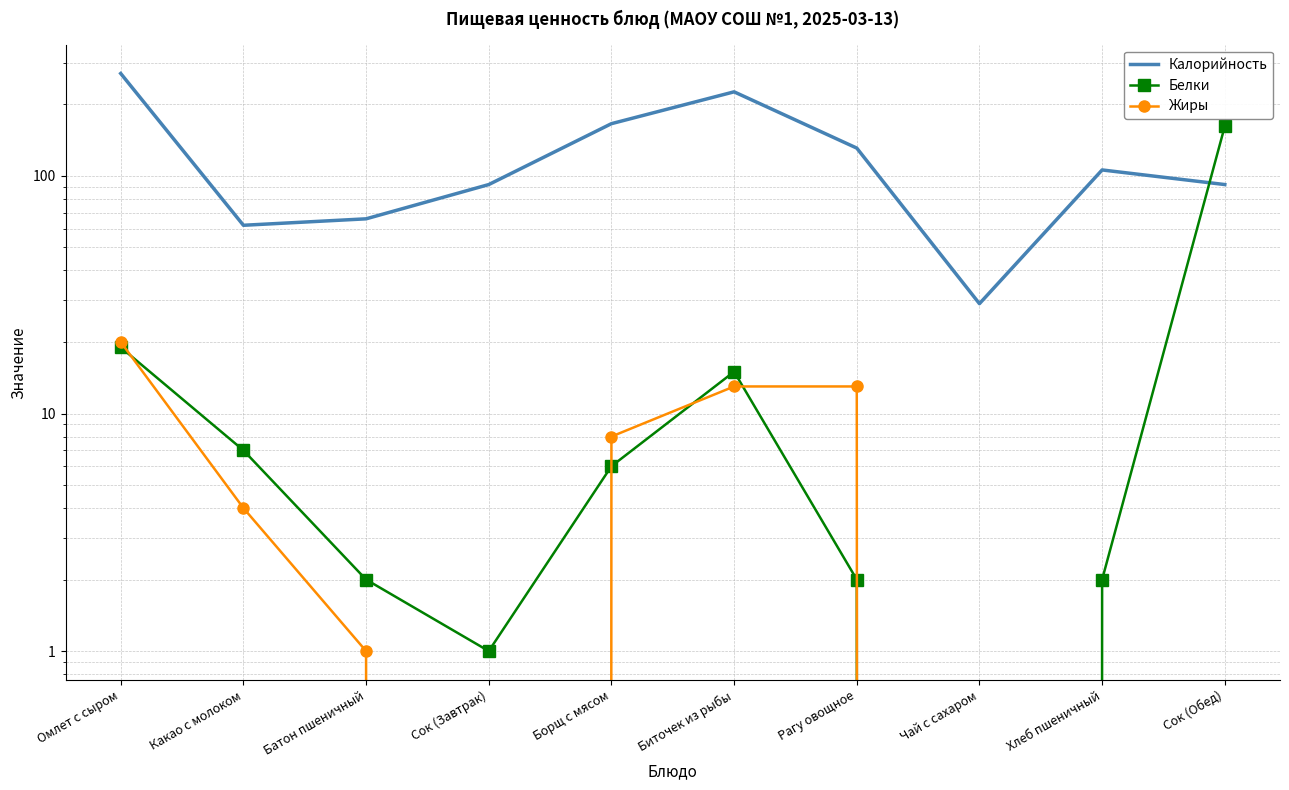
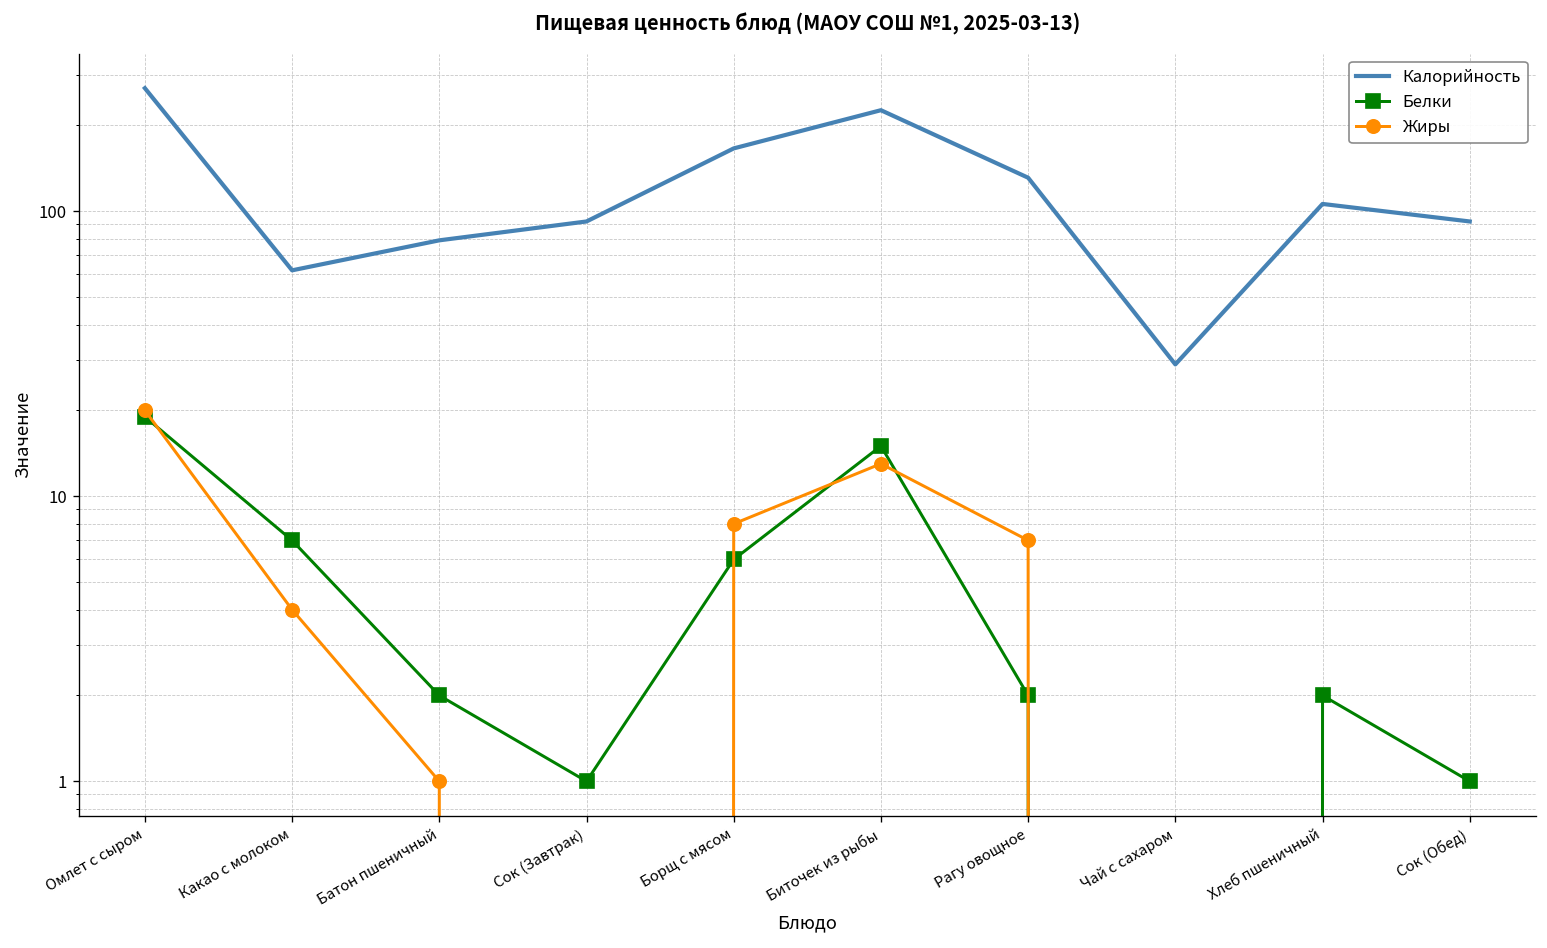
Калорийность, Батон пшеничный: 66 -> 79
Жиры, Рагу овощное: 13 -> 7
Белки, Сок (Обед): 160 -> 1
